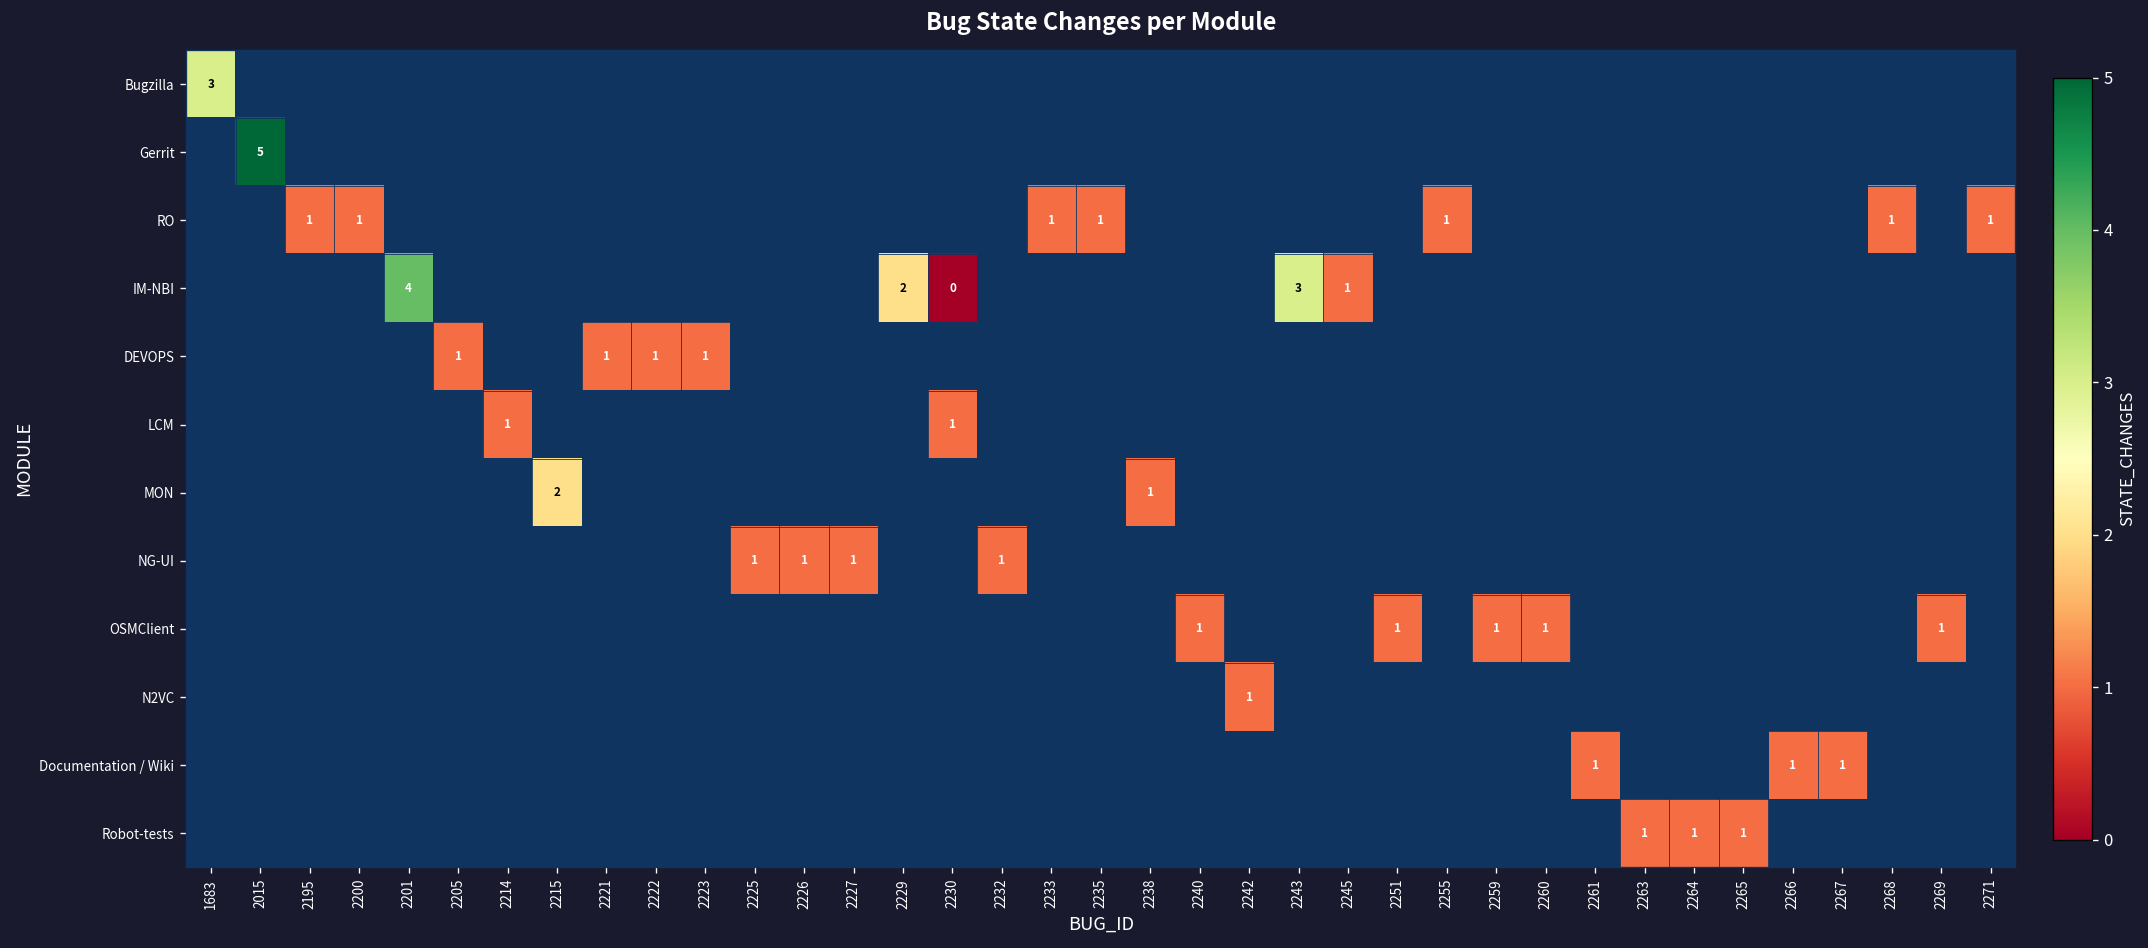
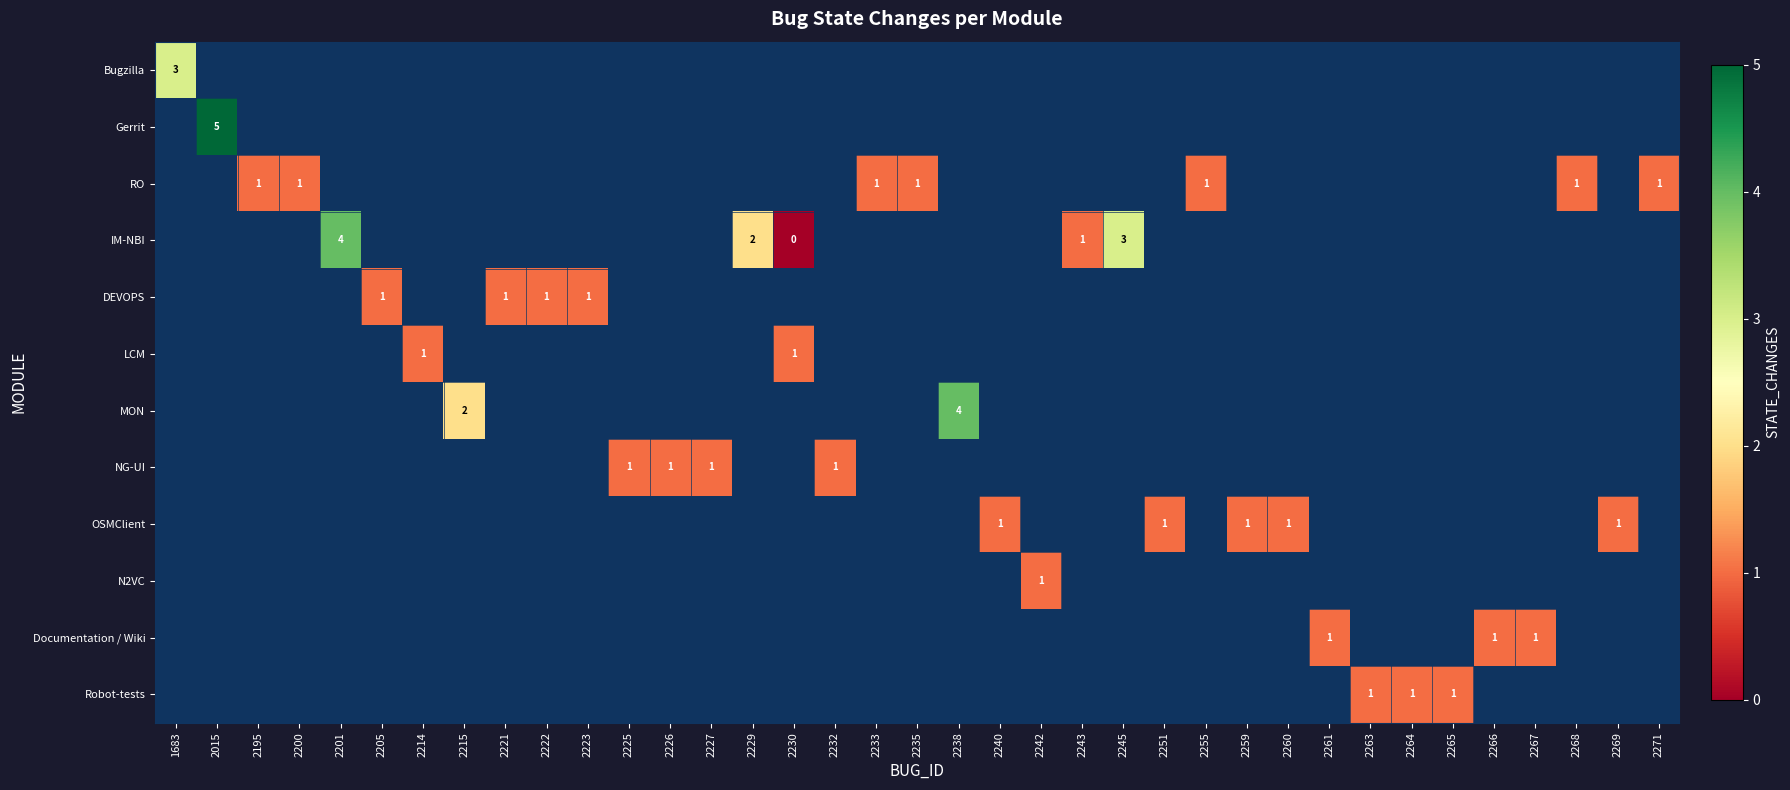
IM-NBI, 2243: 3 -> 1
IM-NBI, 2245: 1 -> 3
MON, 2238: 1 -> 4
